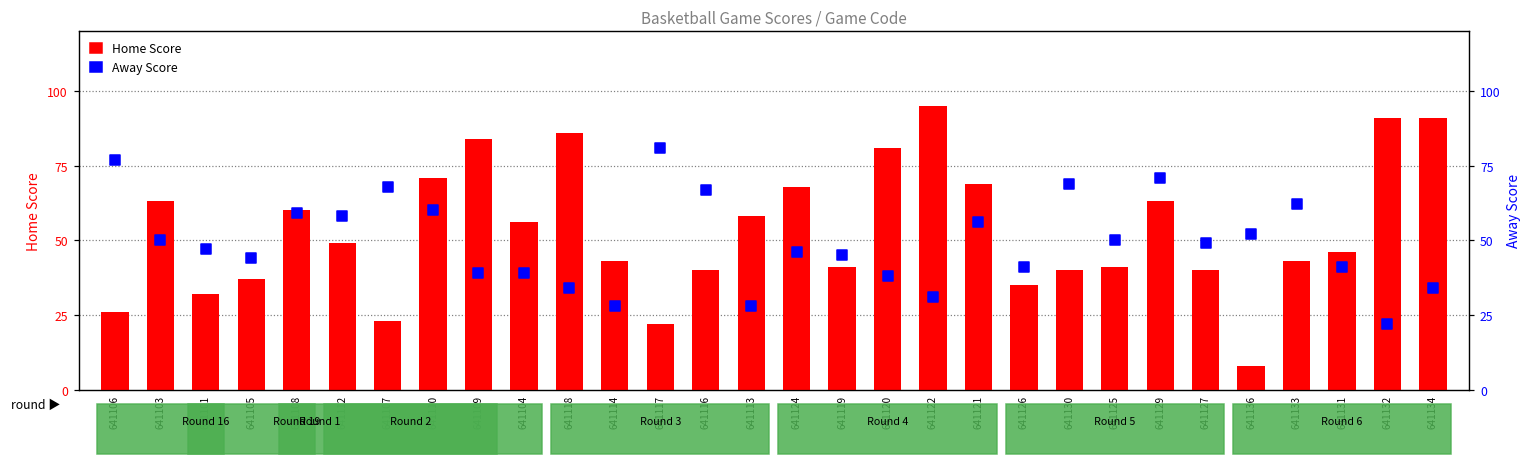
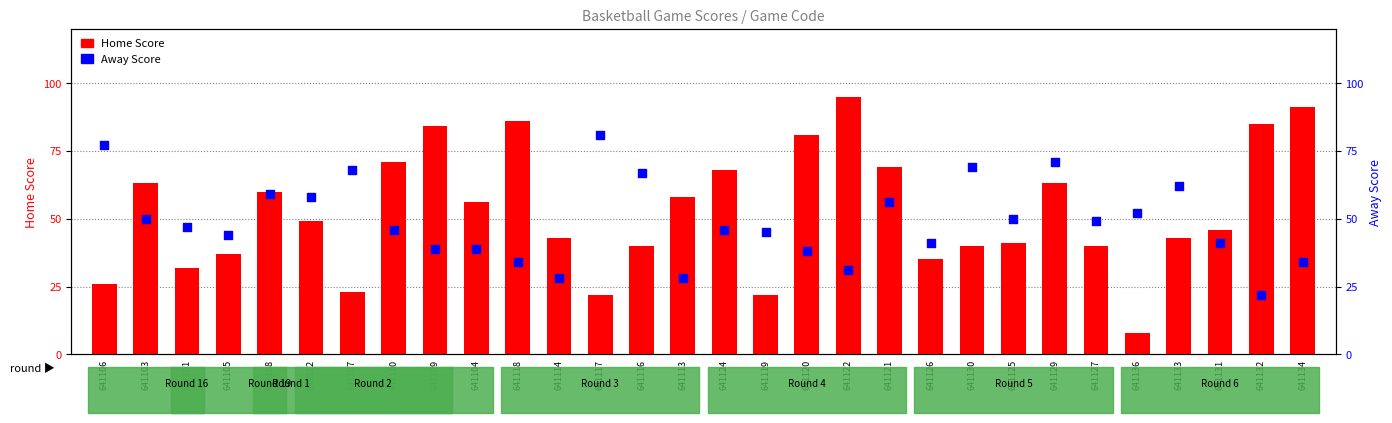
Home Score, 641119: 41 -> 22
Home Score, 641132: 91 -> 85
Away Score, 641110: 60 -> 46
